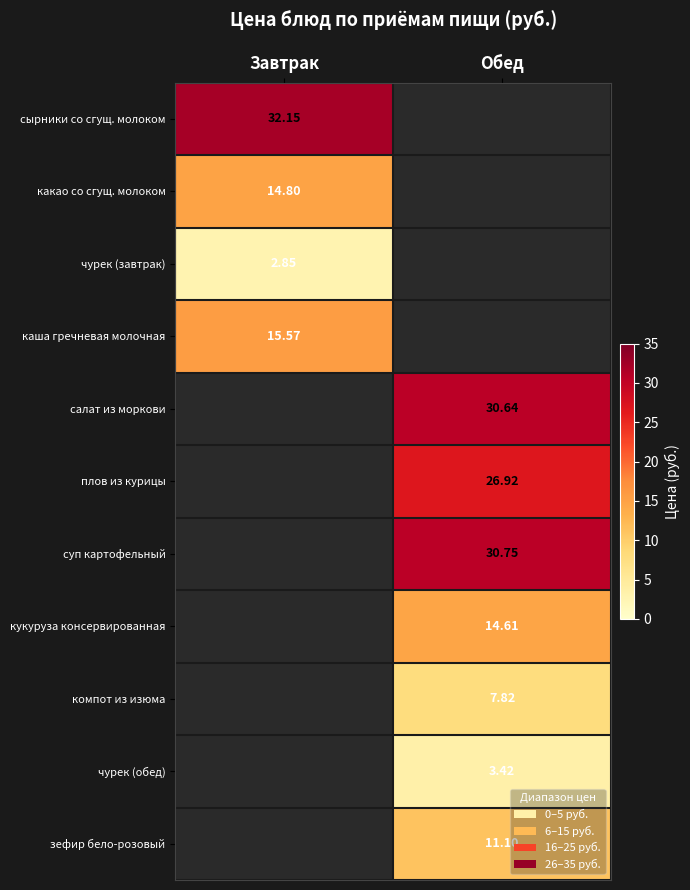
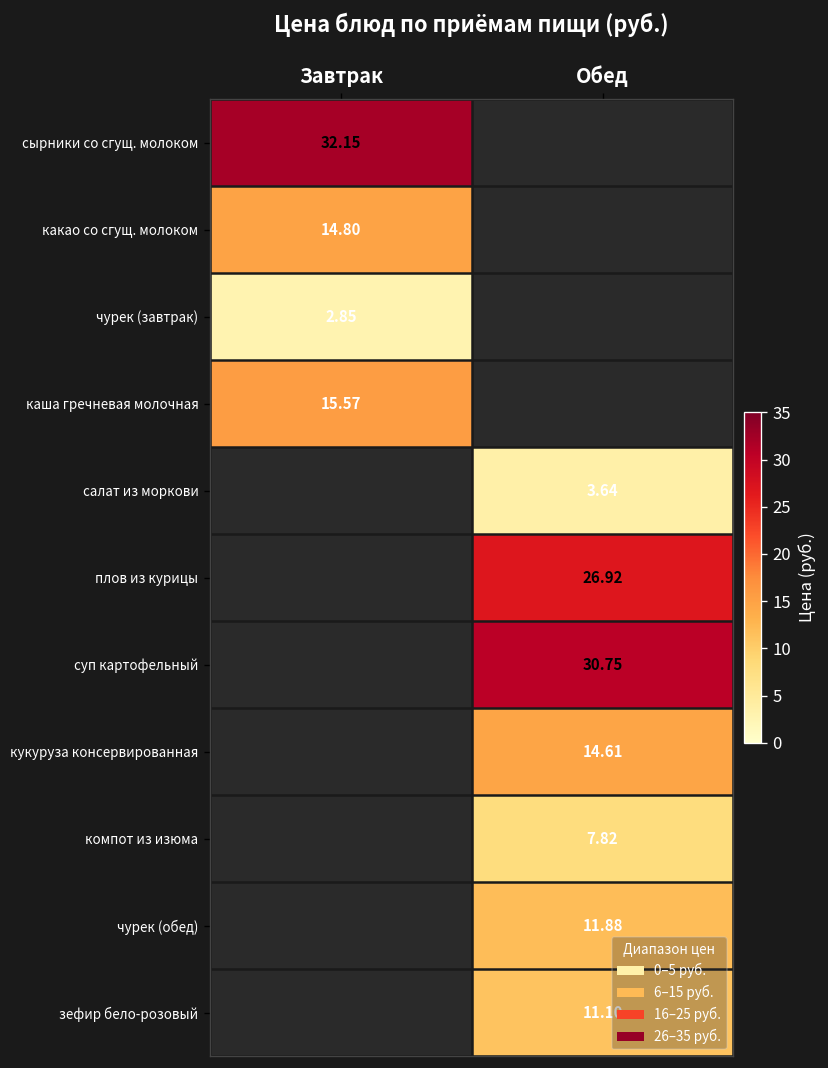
салат из моркови, Обед: 30.64 -> 3.64
чурек (обед), Обед: 3.42 -> 11.88
